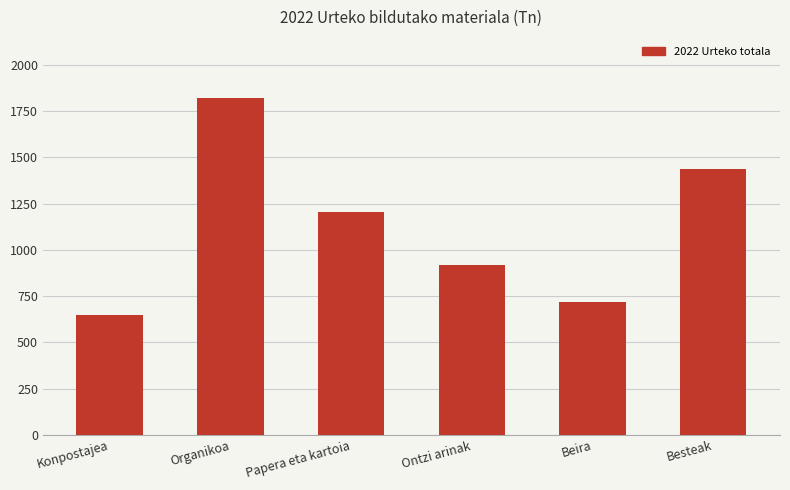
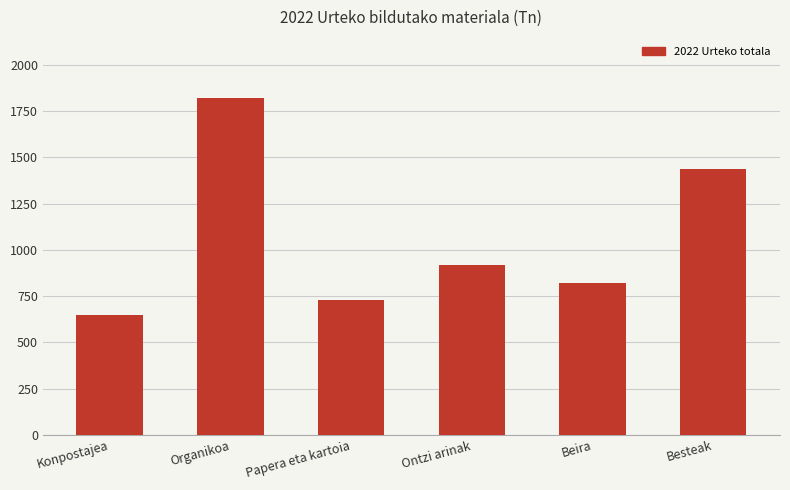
Papera eta kartoia: 1200 -> 730
Beira: 720 -> 820
